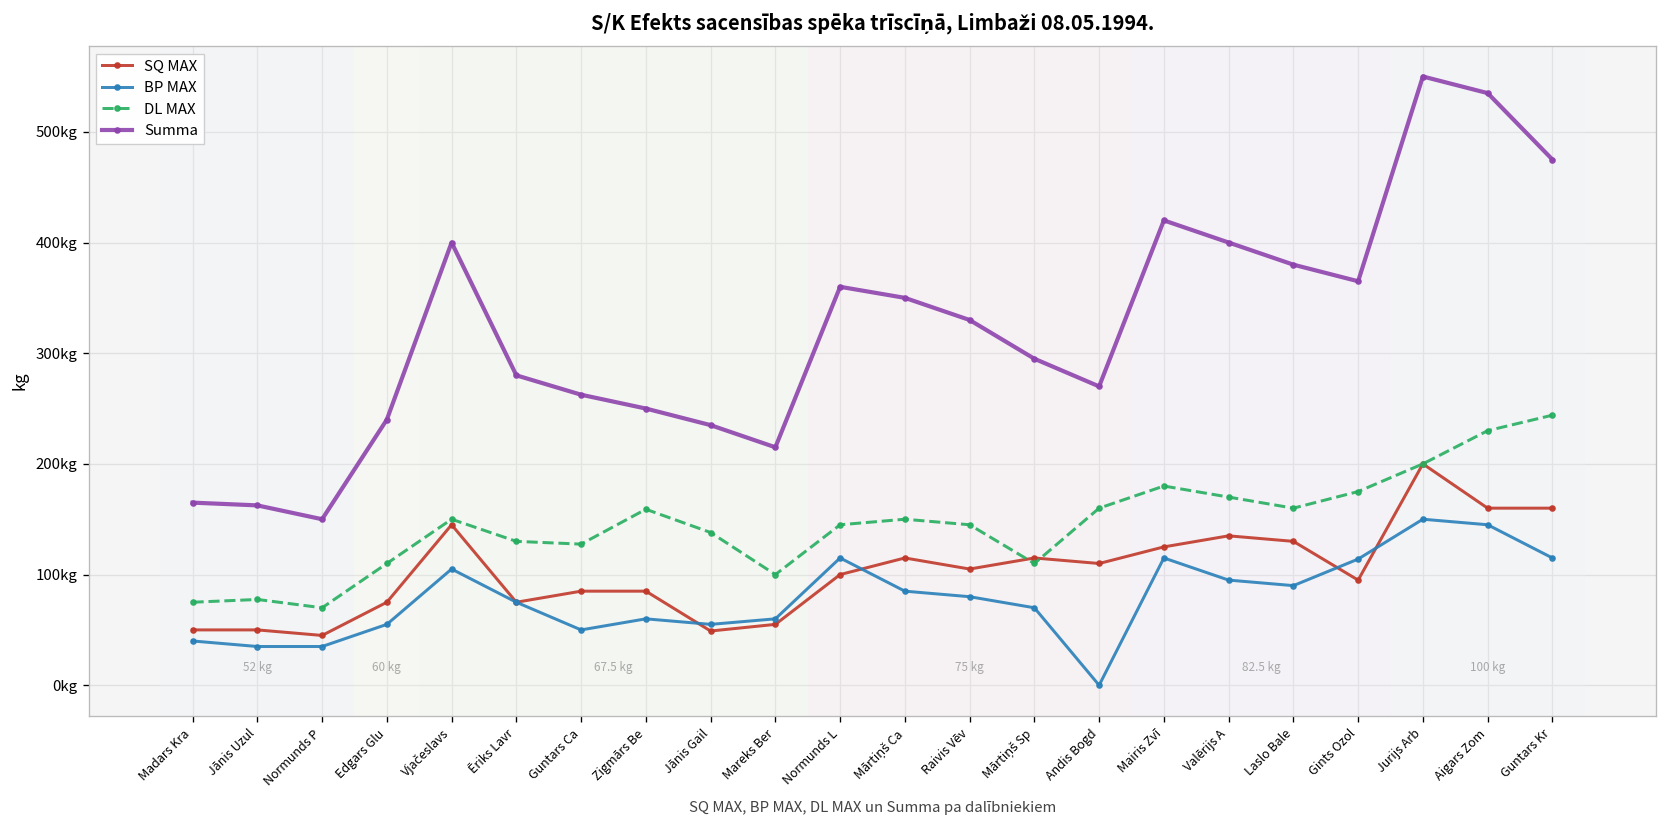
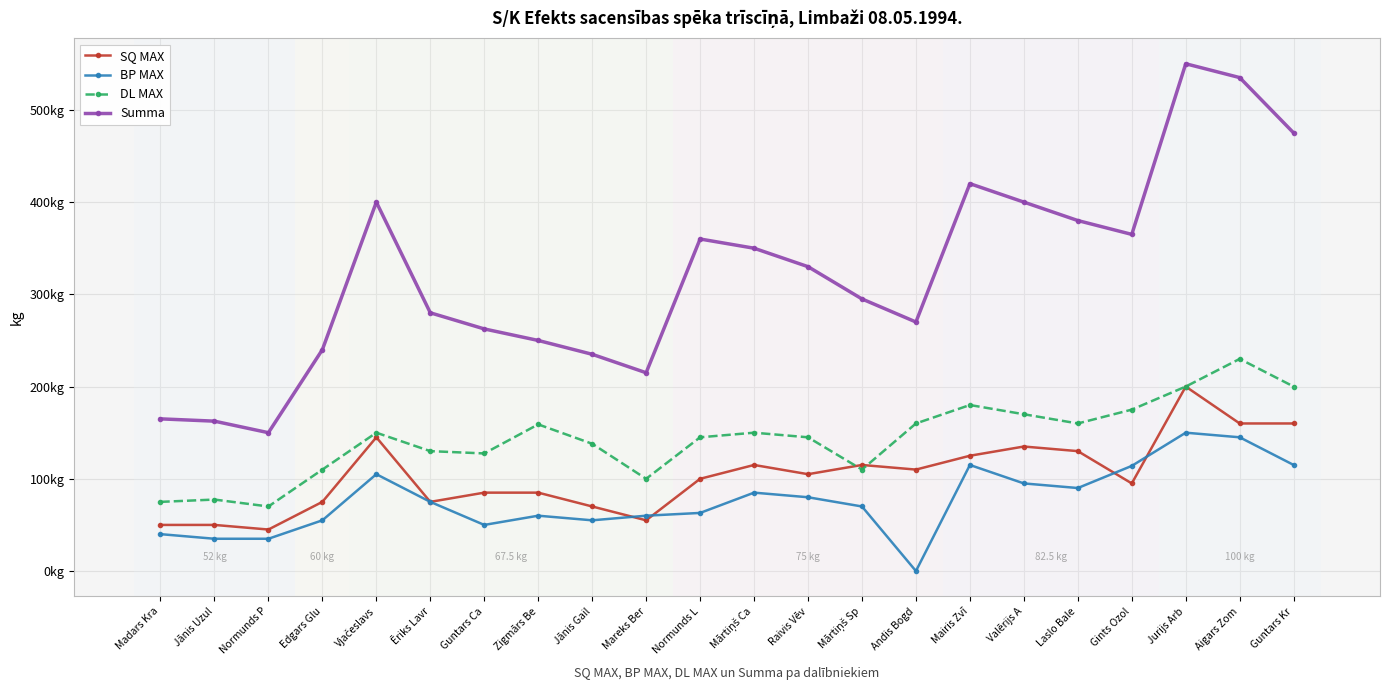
SQ MAX, Jānis Gail: 50kg -> 70kg
BP MAX, Normunds L: 120kg -> 60kg
DL MAX, Guntars Kr: 240kg -> 200kg
